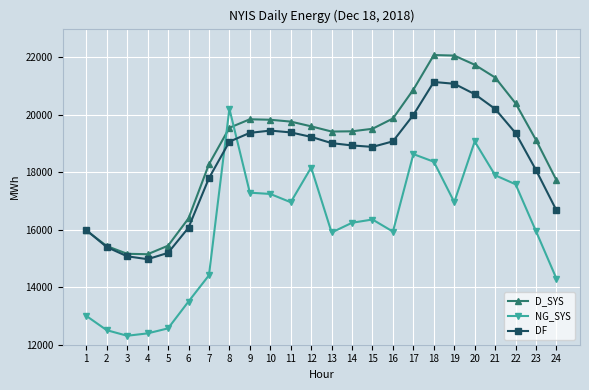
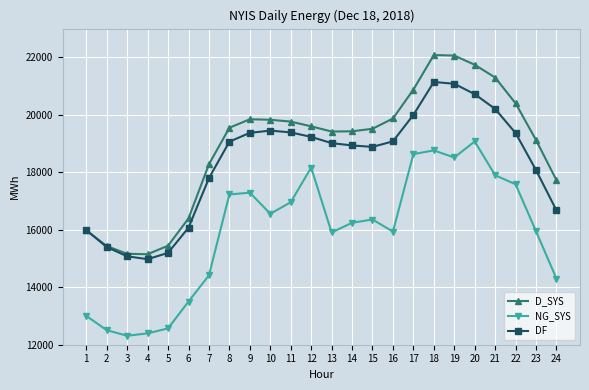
NG_SYS, 8: 20200 -> 17200
NG_SYS, 10: 17200 -> 16600
NG_SYS, 18: 18400 -> 18800
NG_SYS, 19: 17000 -> 18500
